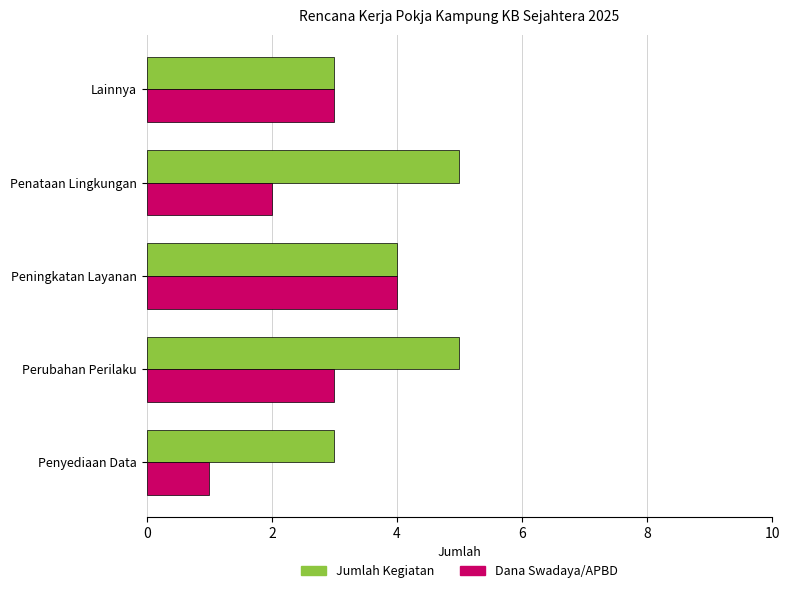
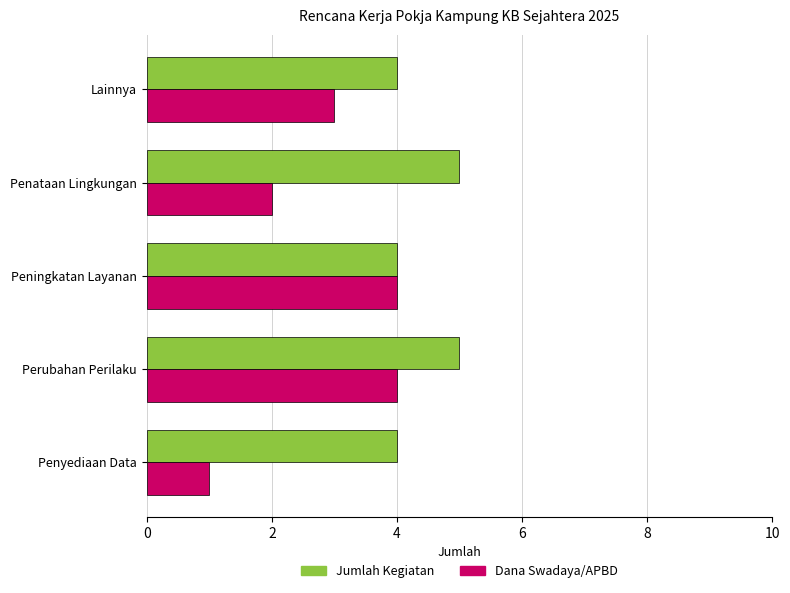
Jumlah Kegiatan, Lainnya: 3 -> 4
Dana Swadaya/APBD, Perubahan Perilaku: 3 -> 4
Jumlah Kegiatan, Penyediaan Data: 3 -> 4
